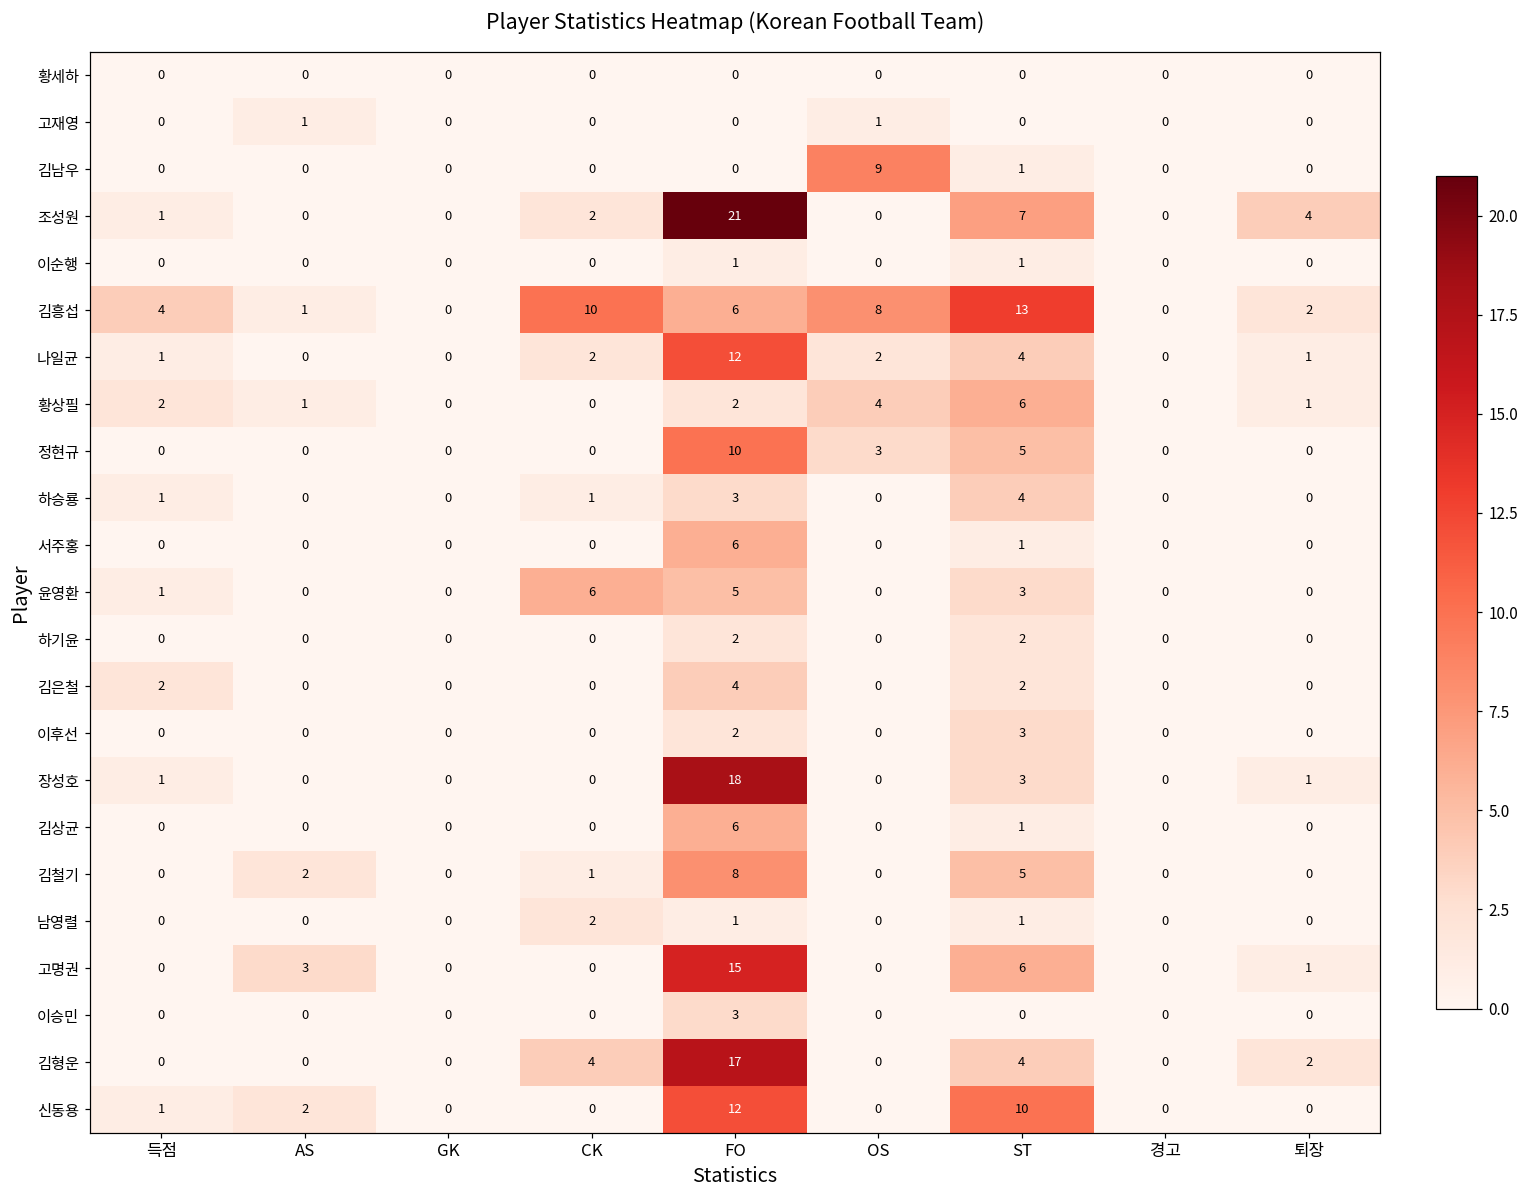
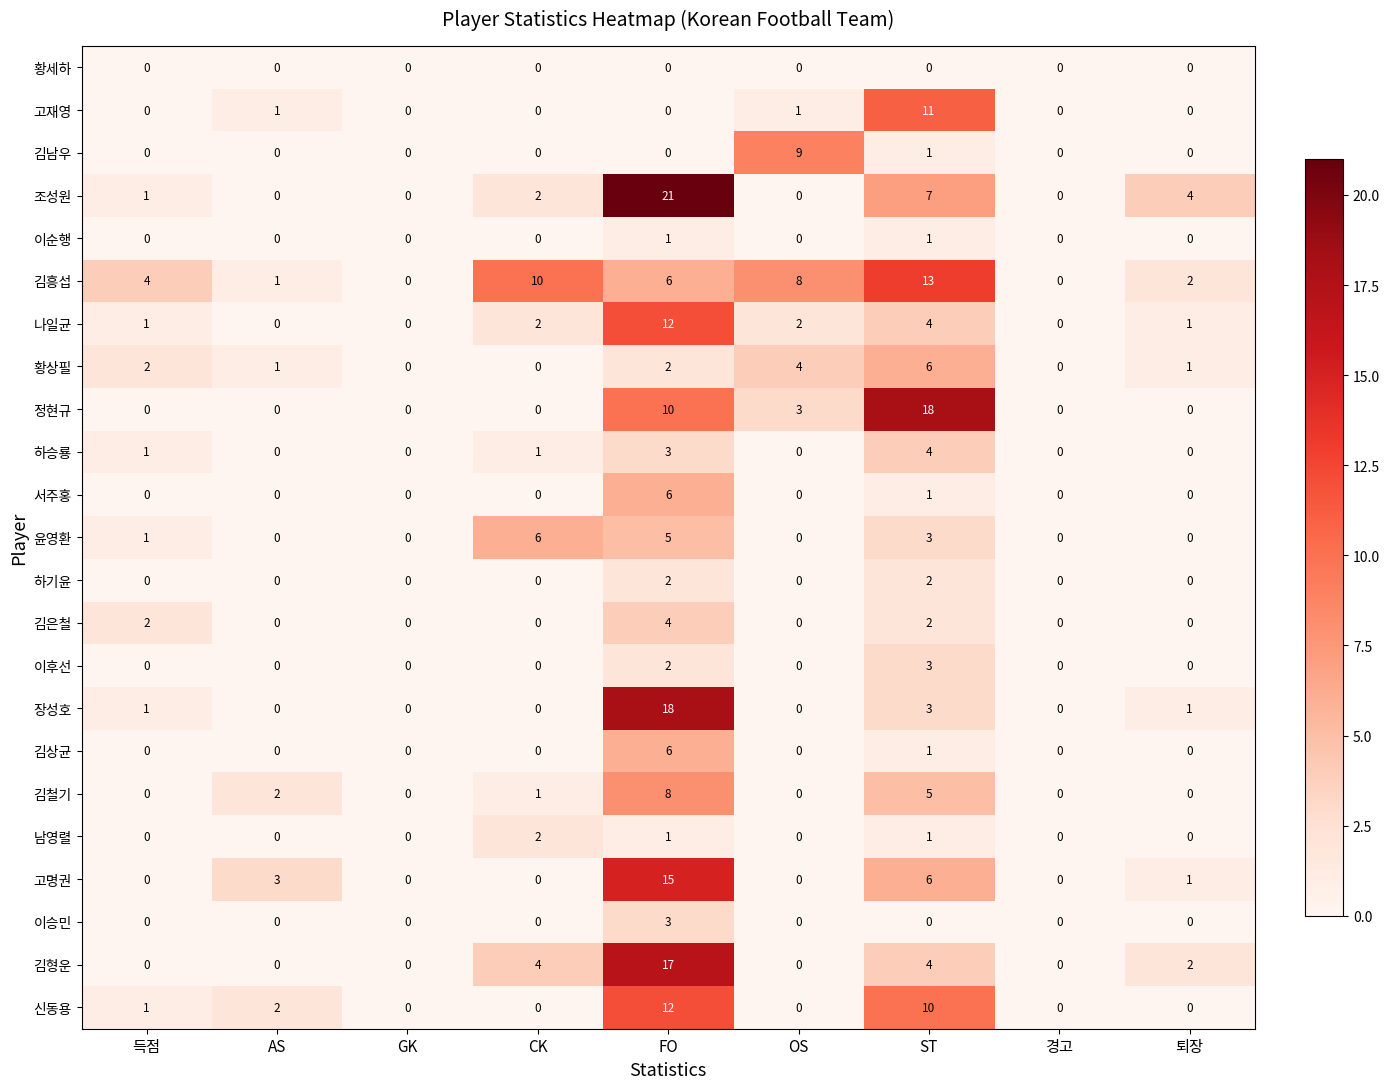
고재영, ST: 0 -> 11
정현규, ST: 5 -> 18
